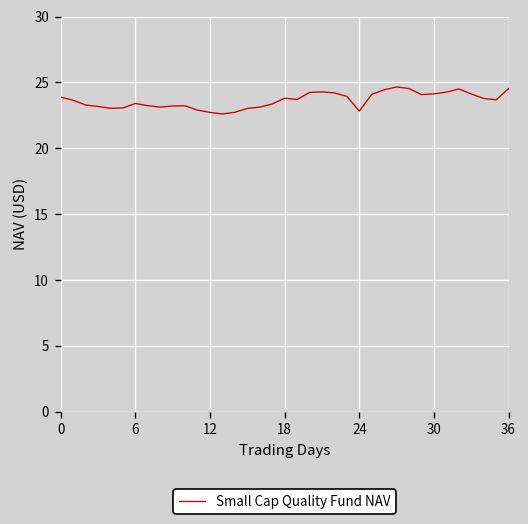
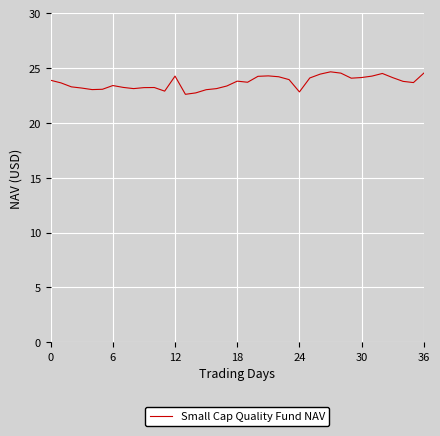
12: 22.7 -> 24.3
